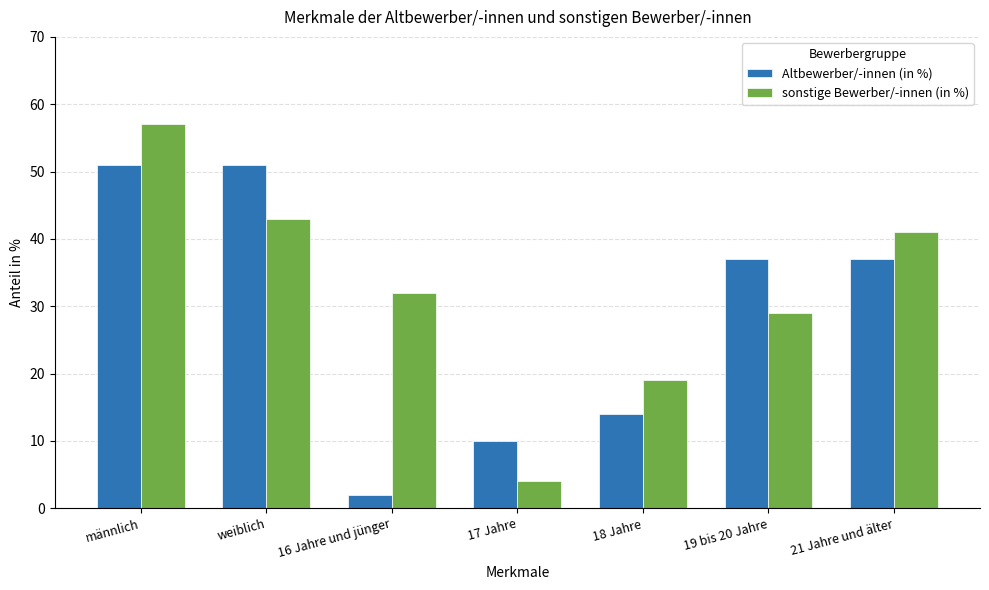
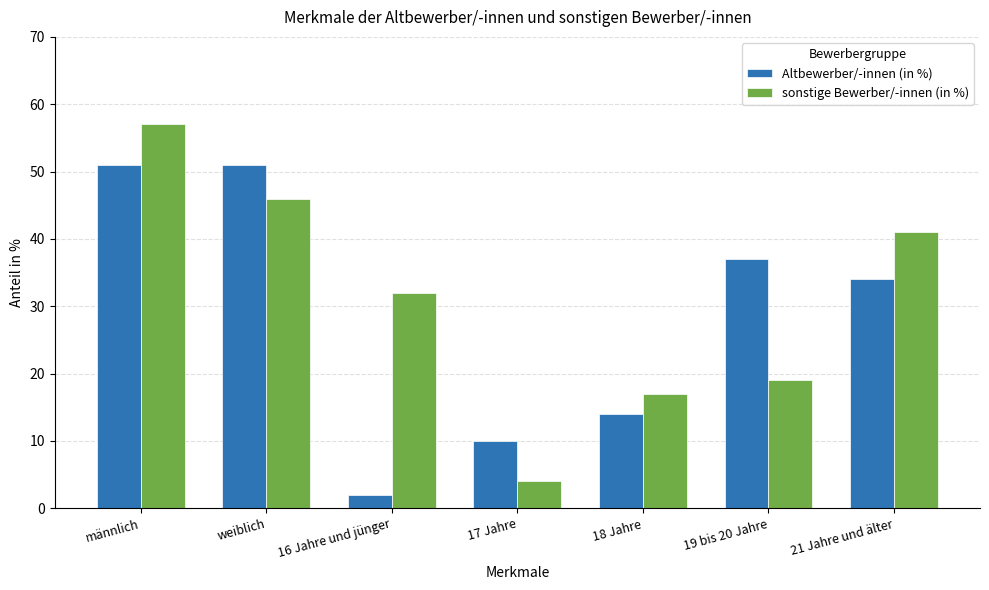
sonstige Bewerber/-innen (in %), weiblich: 43 -> 46
sonstige Bewerber/-innen (in %), 18 Jahre: 19 -> 17
sonstige Bewerber/-innen (in %), 19 bis 20 Jahre: 29 -> 19
Altbewerber/-innen (in %), 21 Jahre und älter: 37 -> 34
